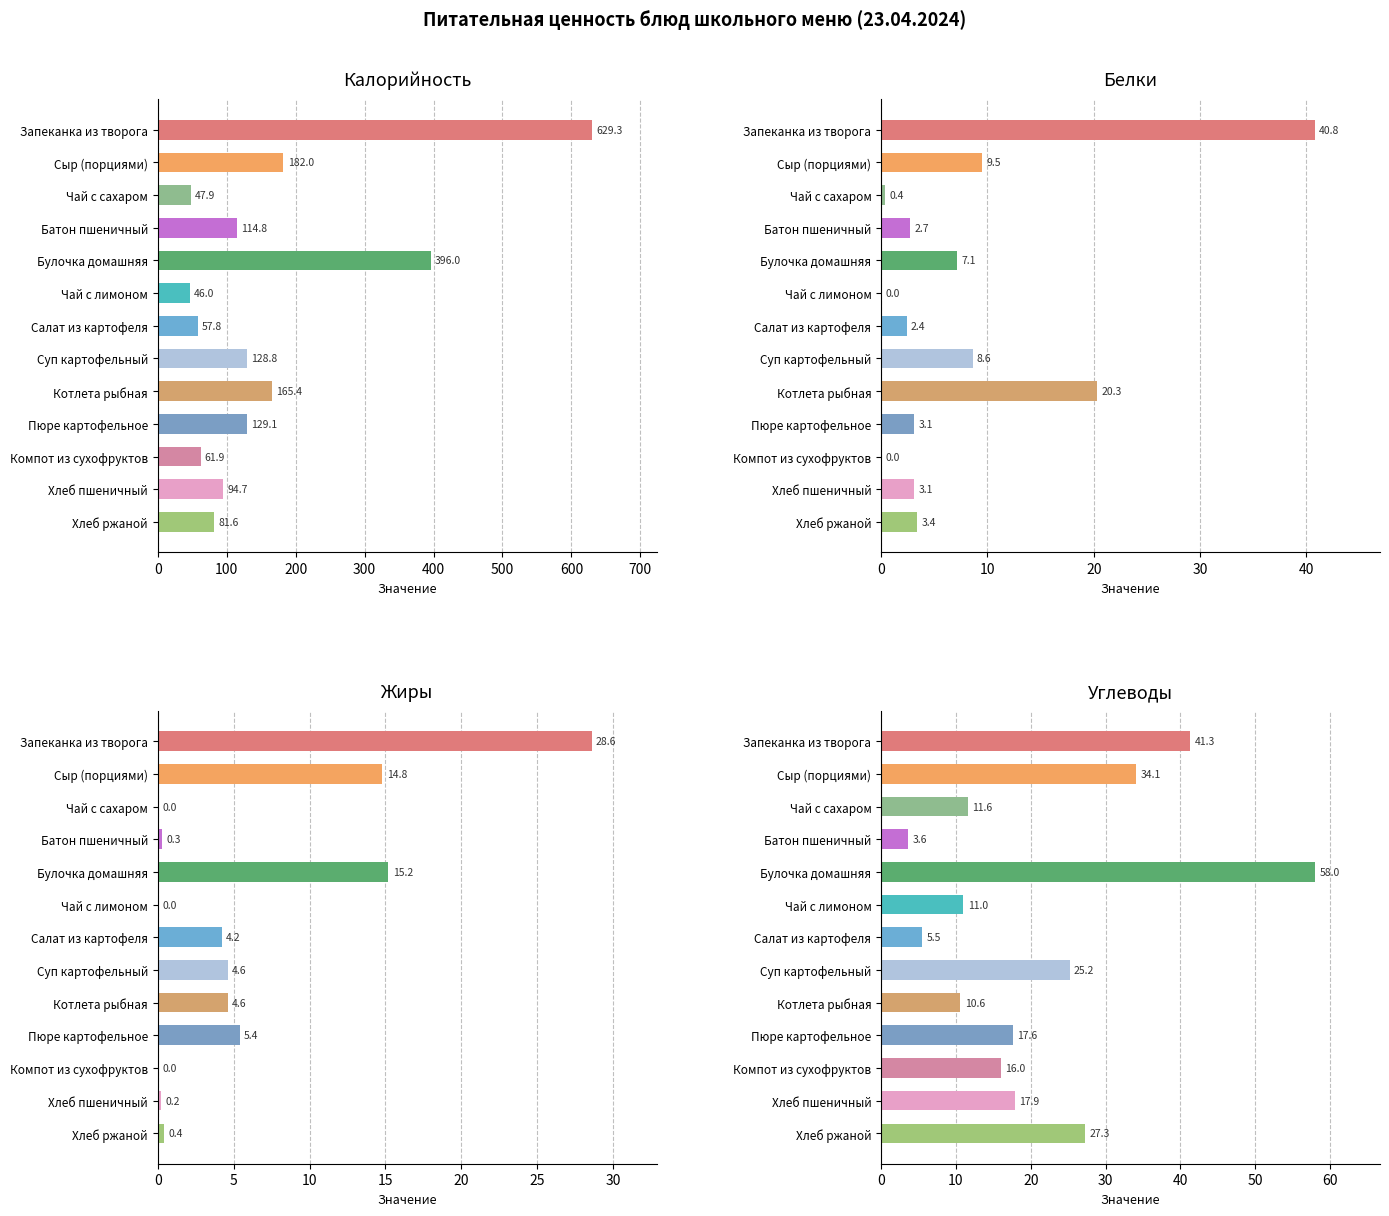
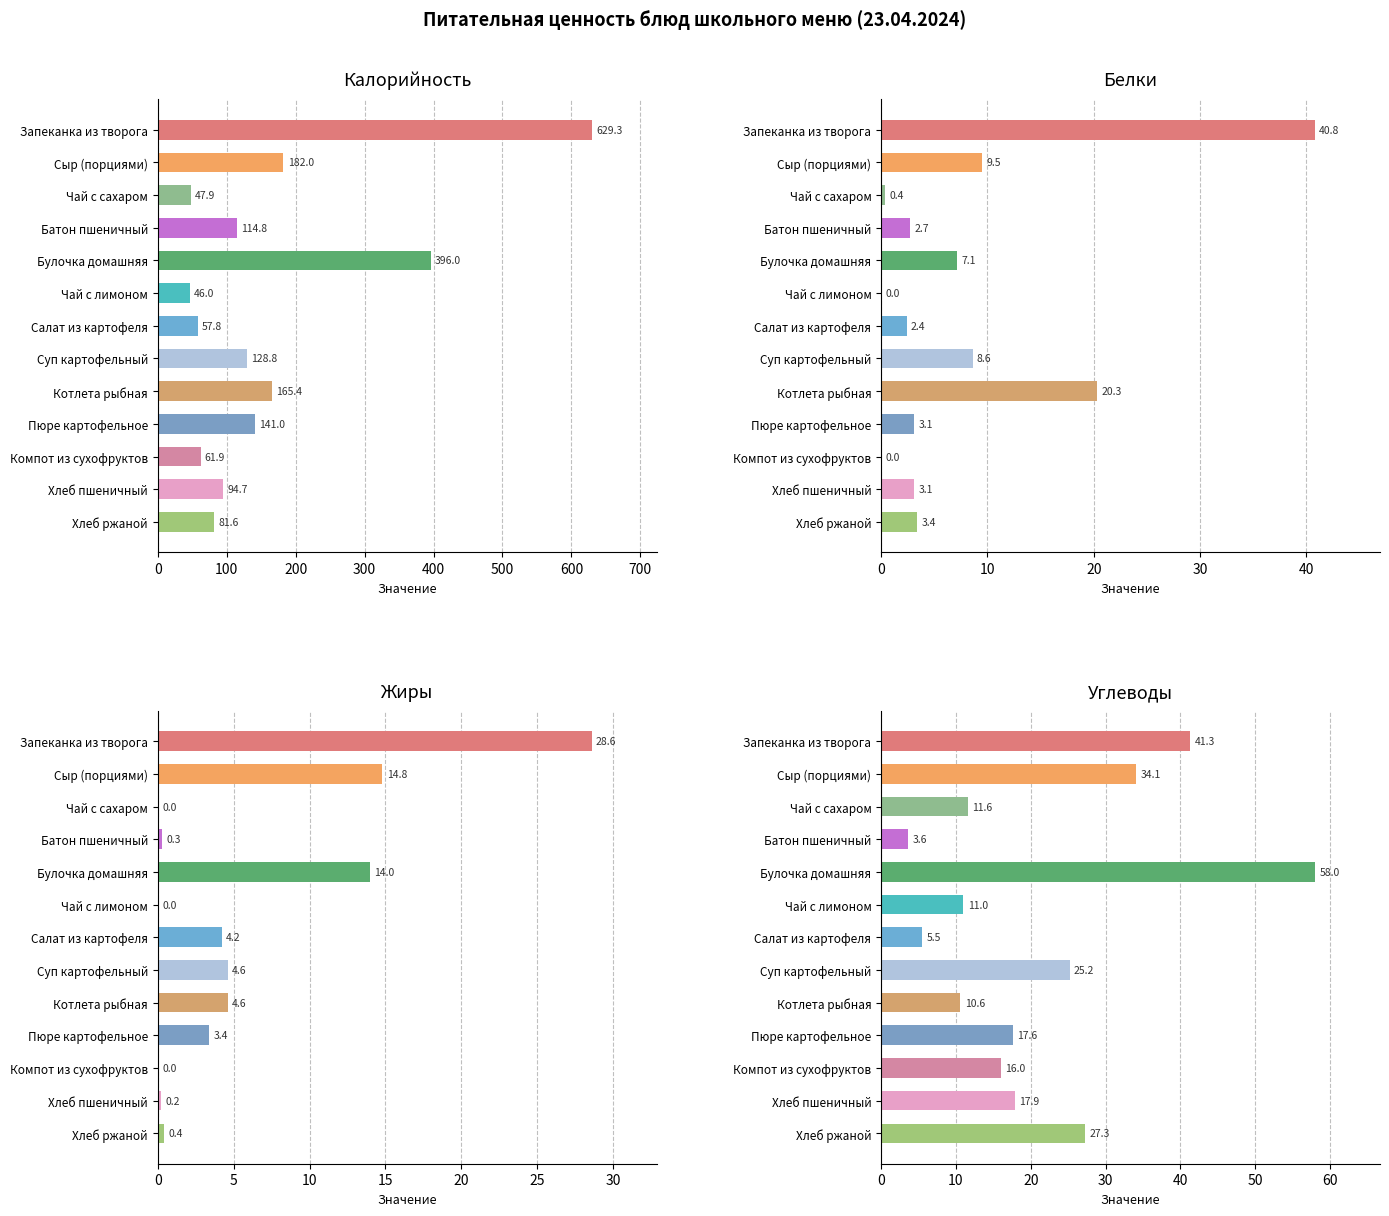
Калорийность, Пюре картофельное: 129.1 -> 141.0
Жиры, Булочка домашняя: 15.2 -> 14.0
Жиры, Пюре картофельное: 5.4 -> 3.4
